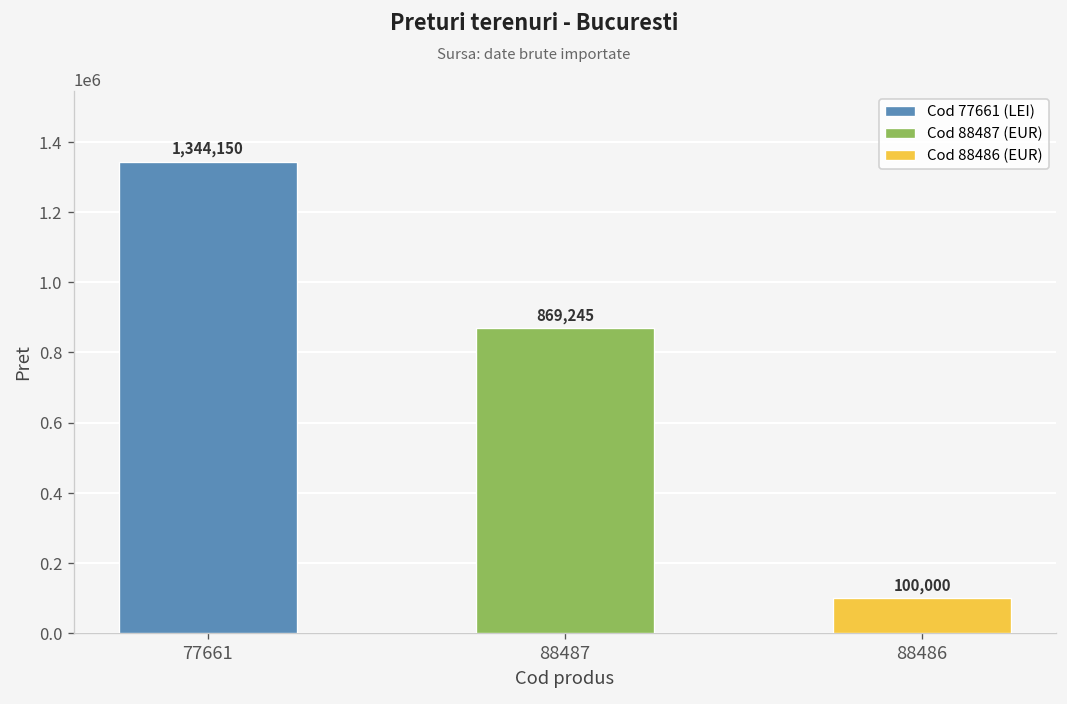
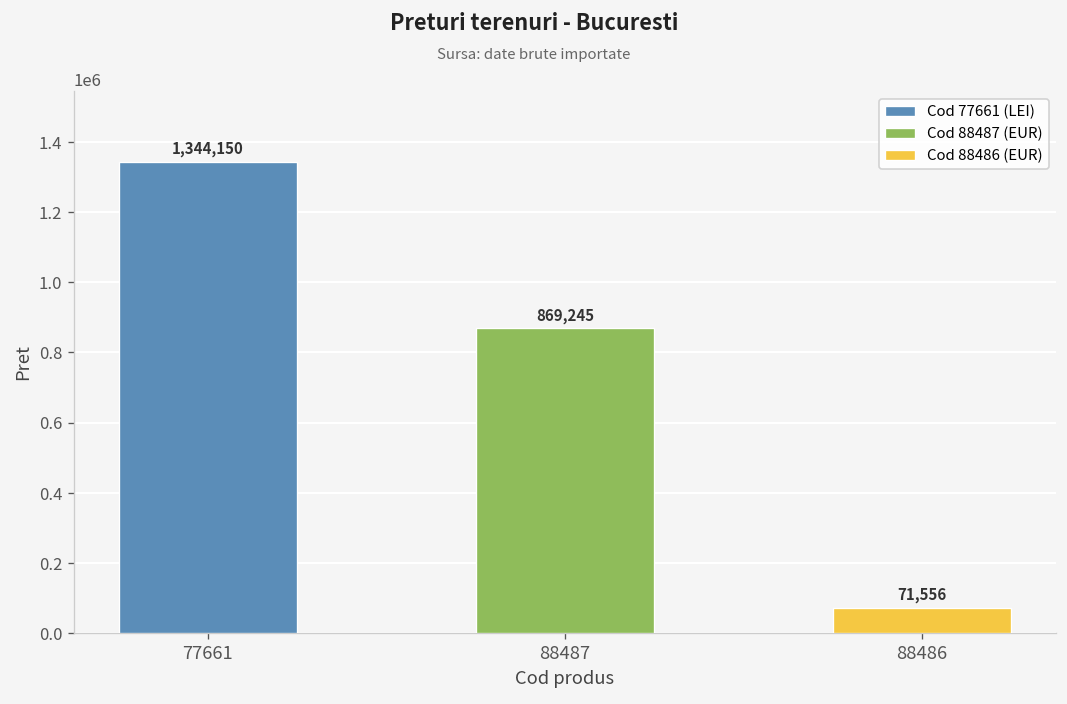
88486: 100,000 -> 71,556
